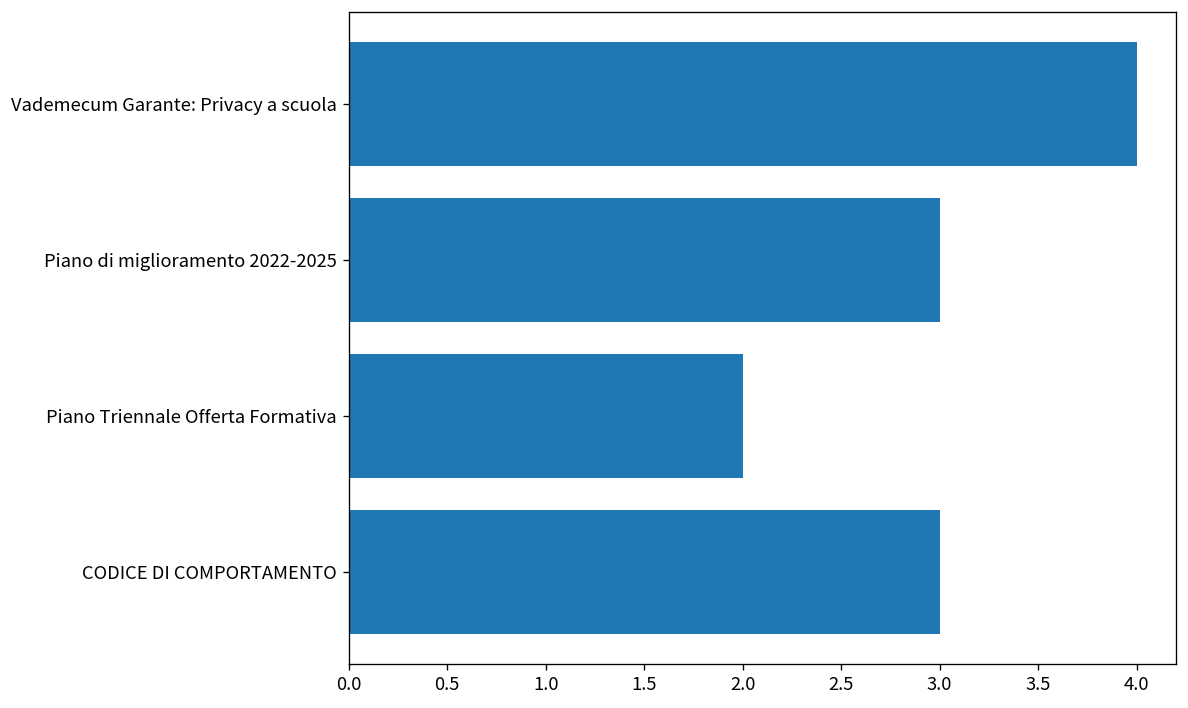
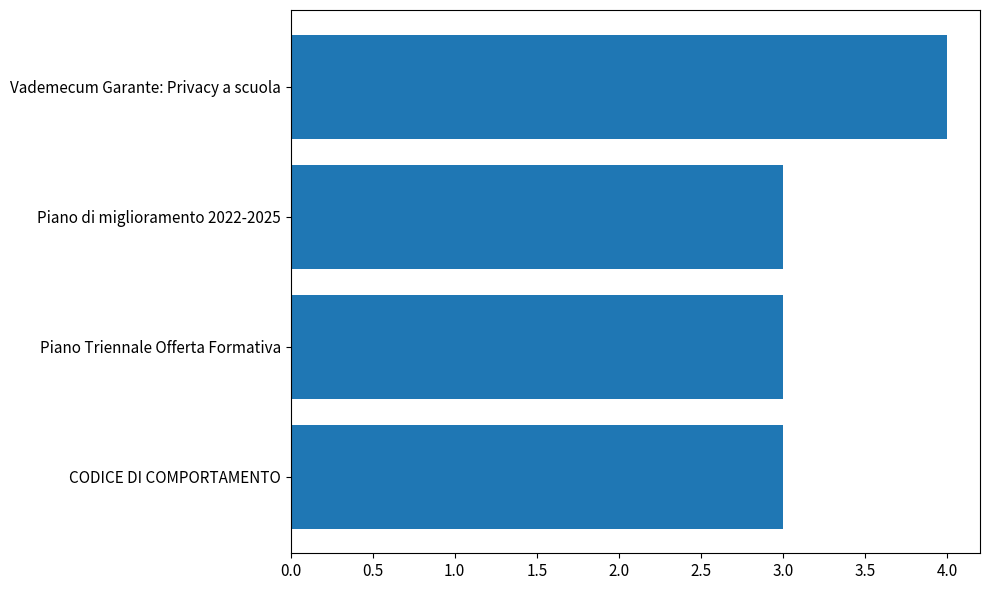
Piano Triennale Offerta Formativa: 2 -> 3
